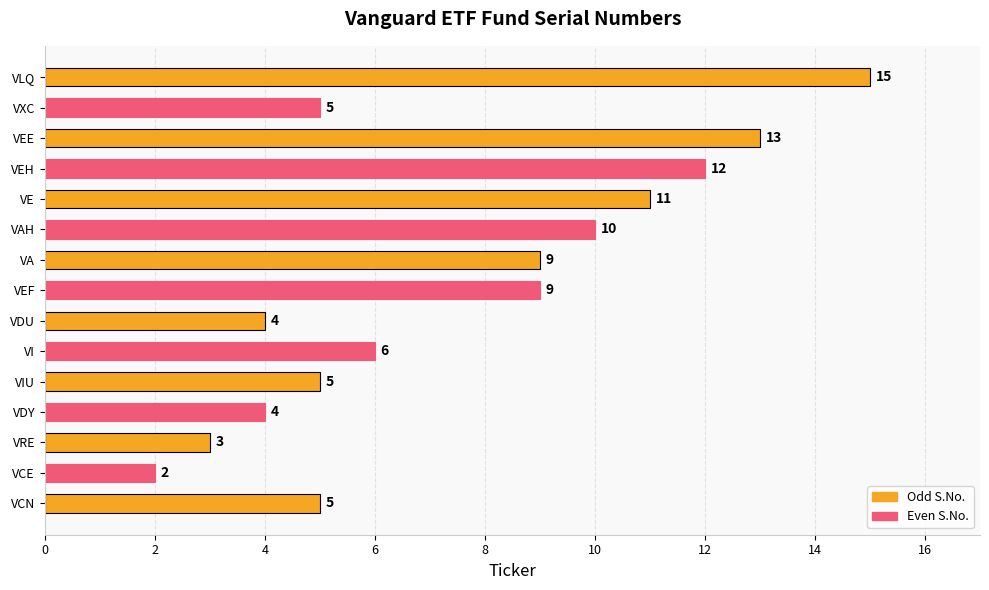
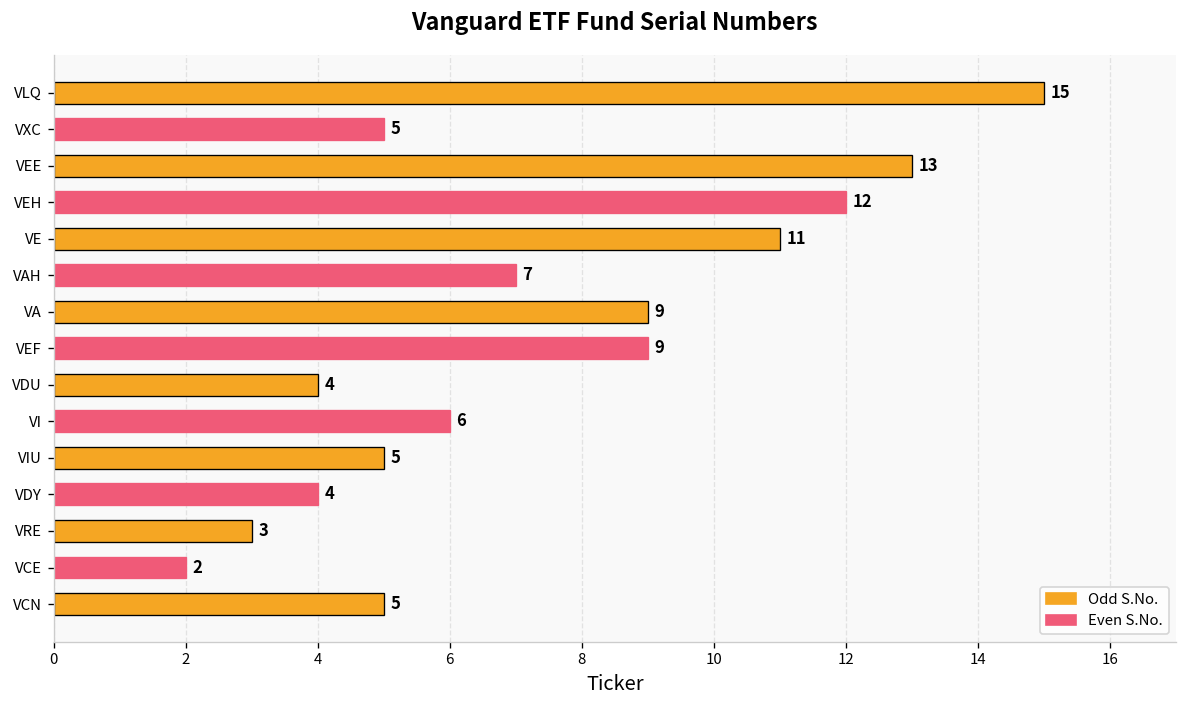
VAH: 10 -> 7
